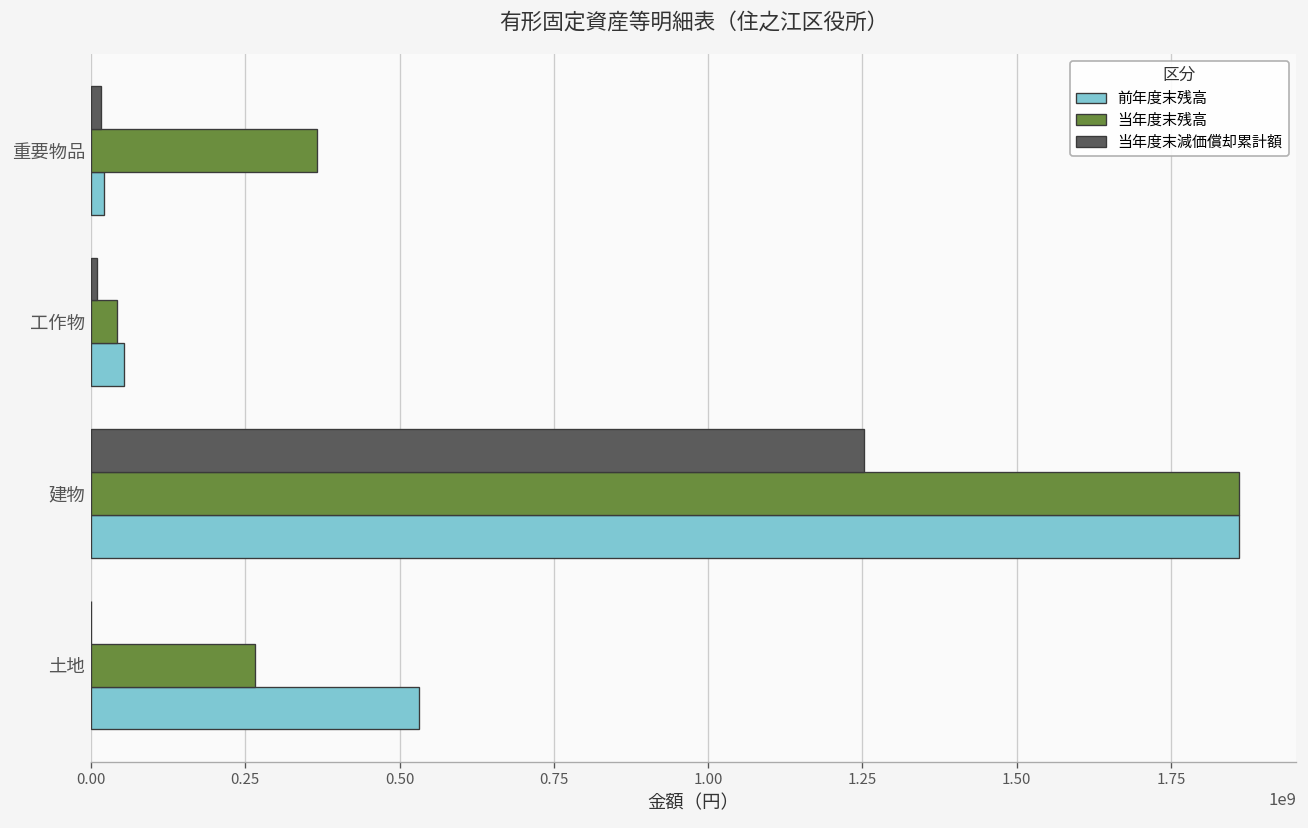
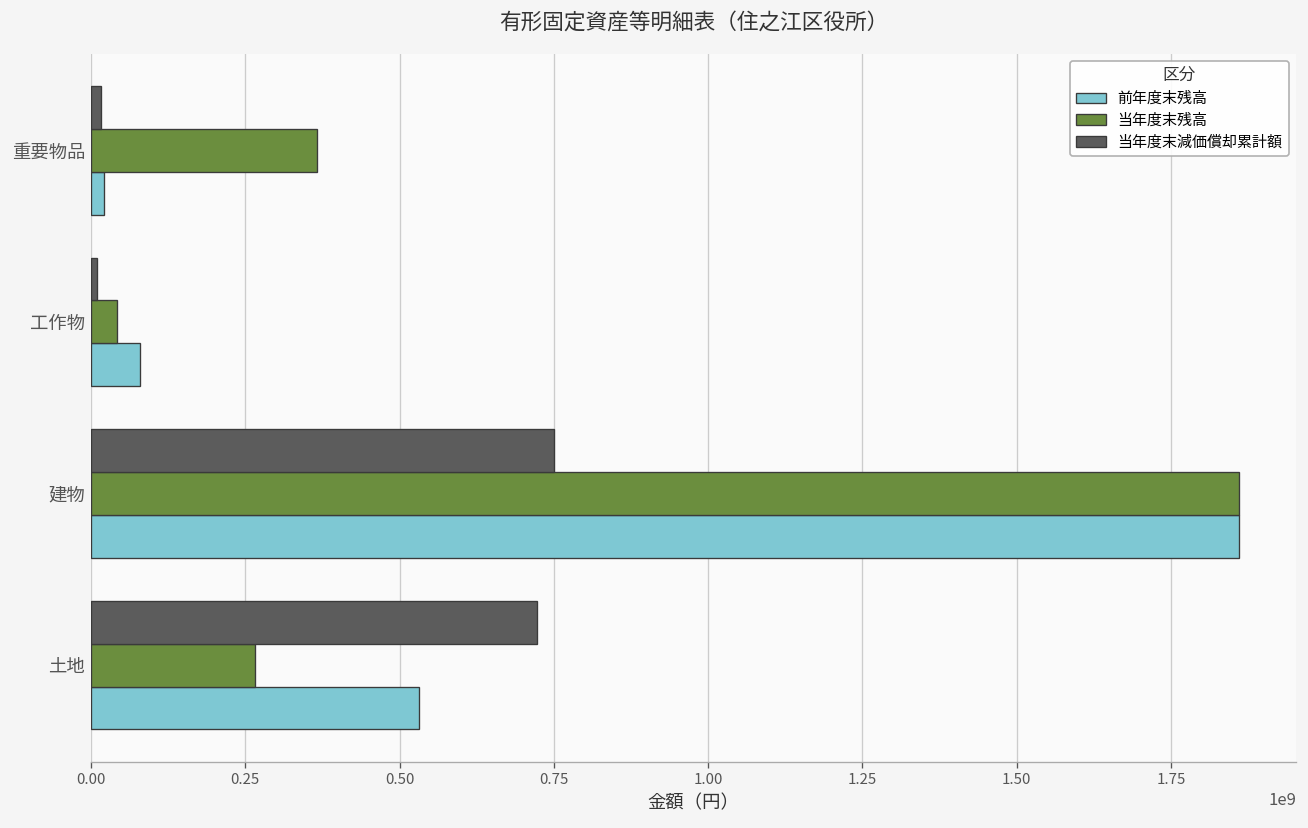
前年度末残高, 工作物: 50000000 -> 80000000
当年度末減価償却累計額, 建物: 1250000000 -> 750000000
当年度末減価償却累計額, 土地: 0 -> 720000000
